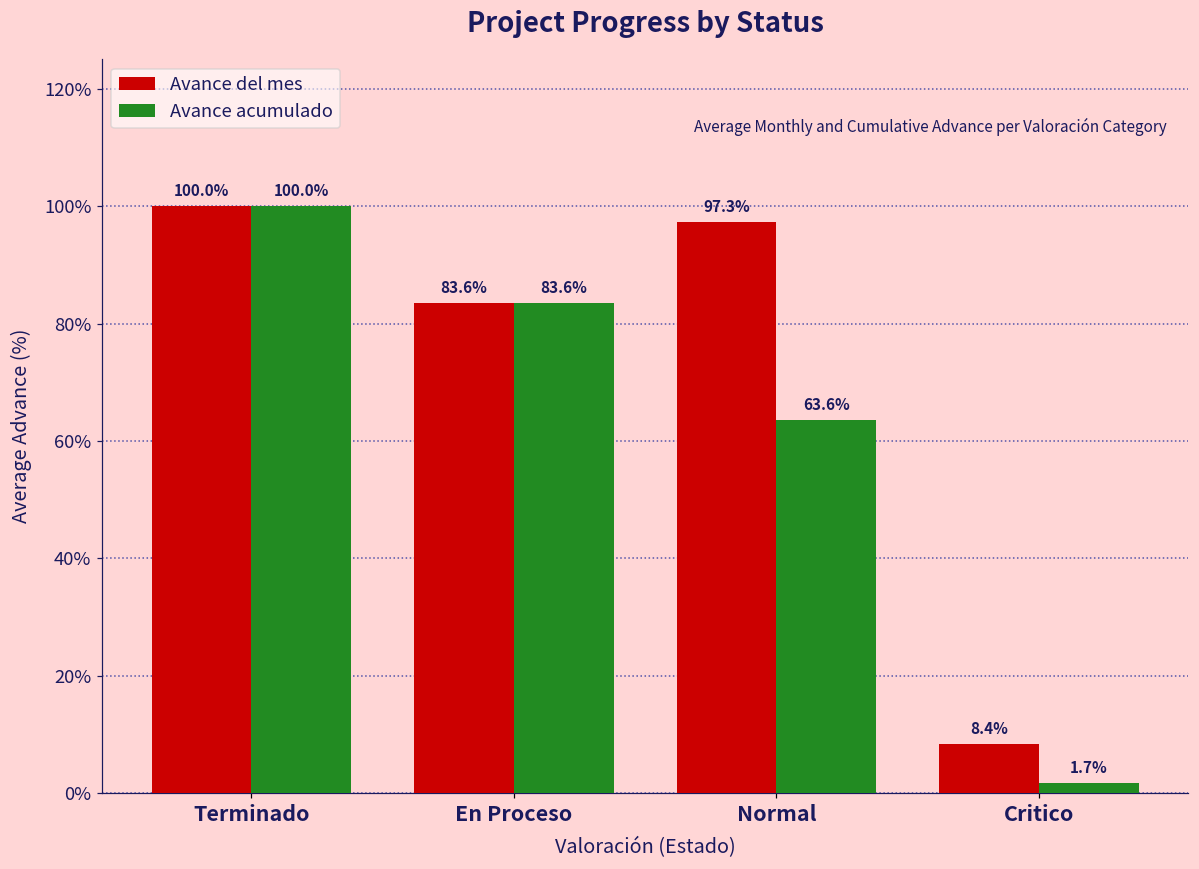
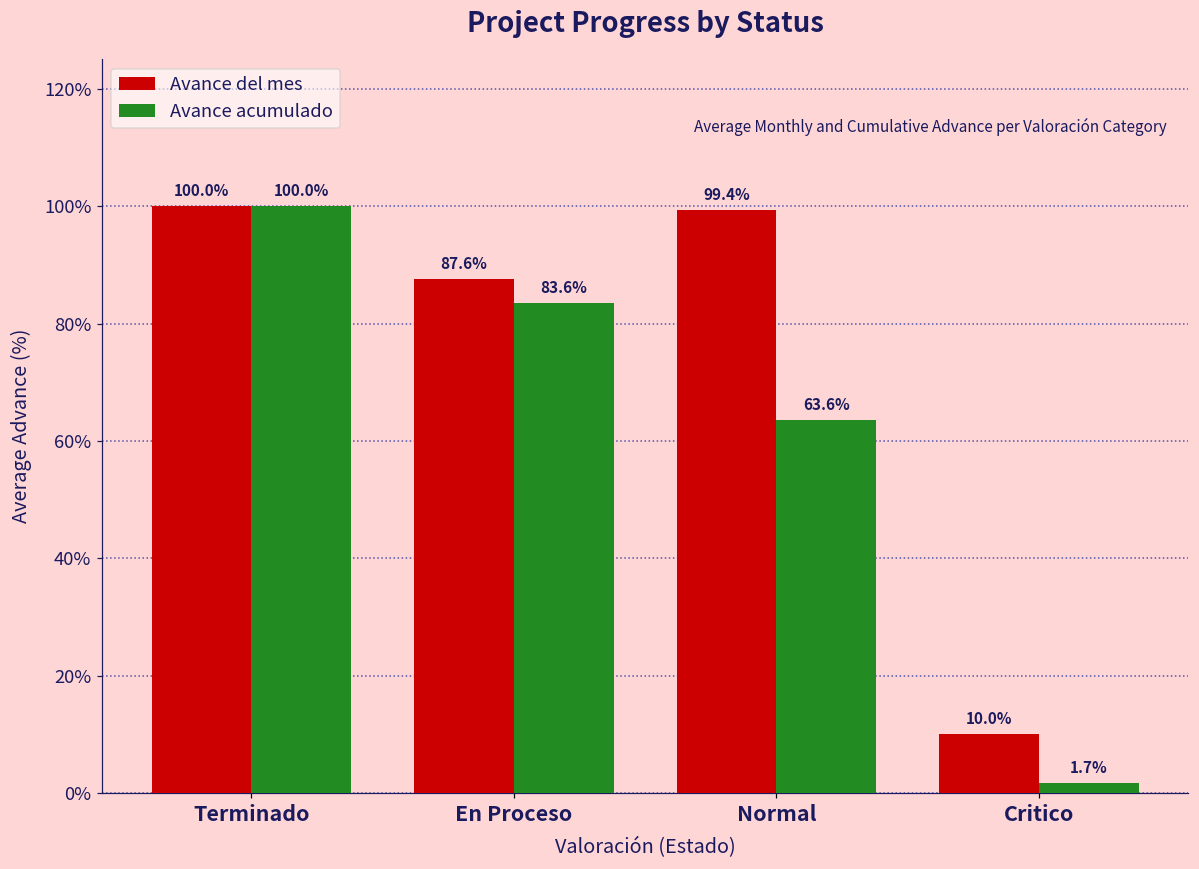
Avance del mes, En Proceso: 83.6% -> 87.6%
Avance del mes, Normal: 97.3% -> 99.4%
Avance del mes, Critico: 8.4% -> 10.0%
